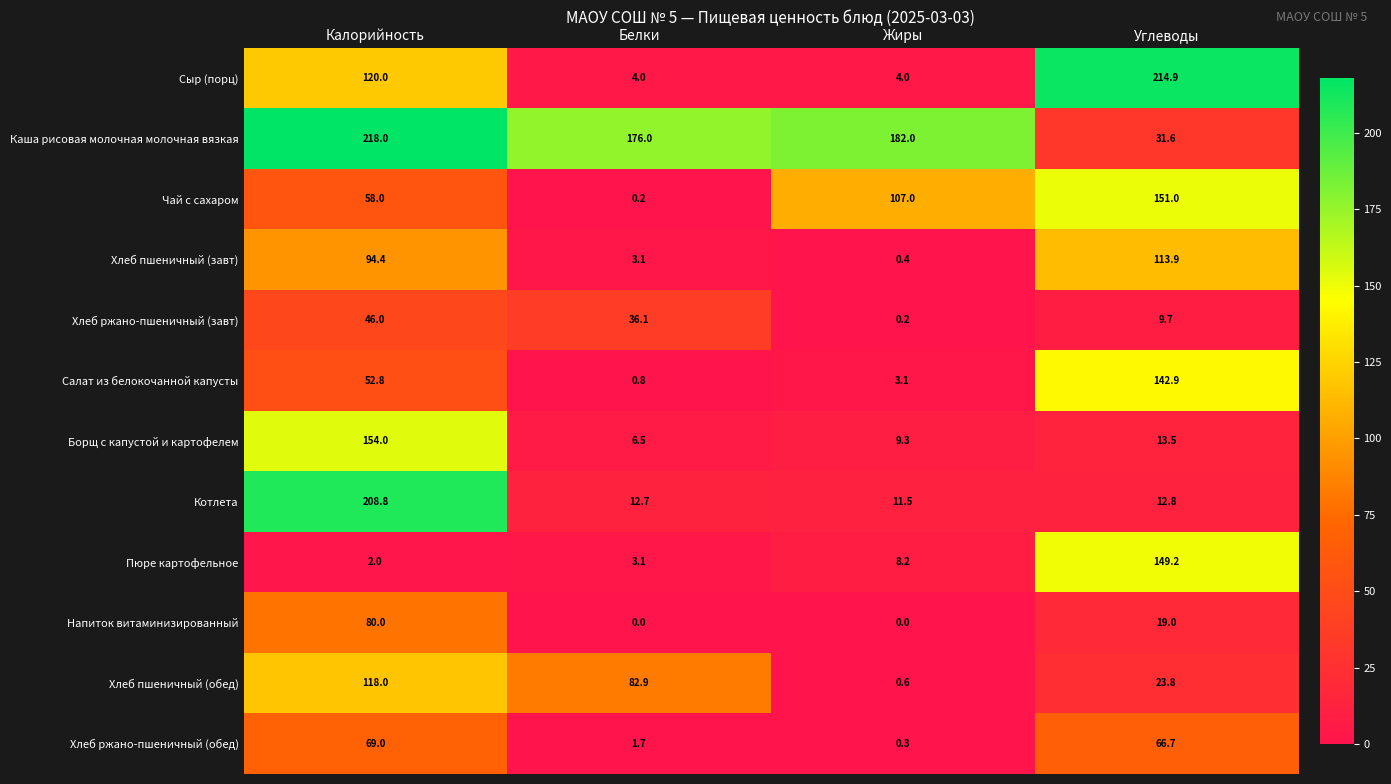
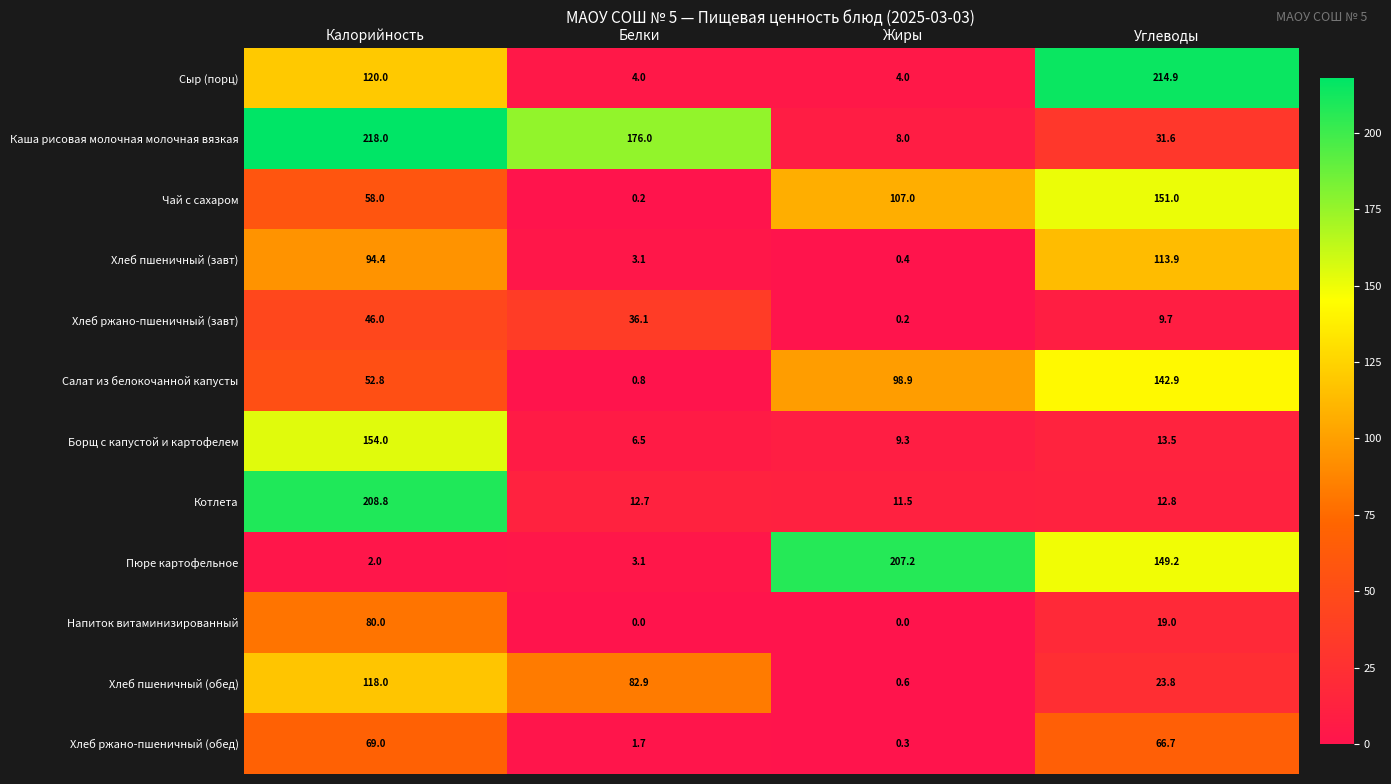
Каша рисовая молочная молочная вязкая, Жиры: 182.0 -> 8.0
Салат из белокочанной капусты, Жиры: 3.1 -> 98.9
Пюре картофельное, Жиры: 8.2 -> 207.2
